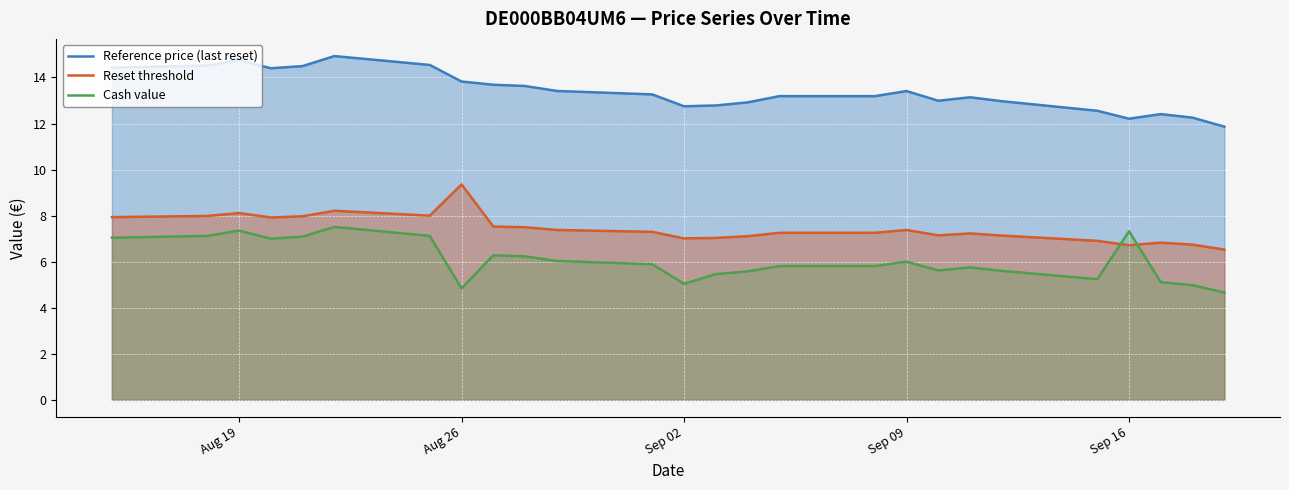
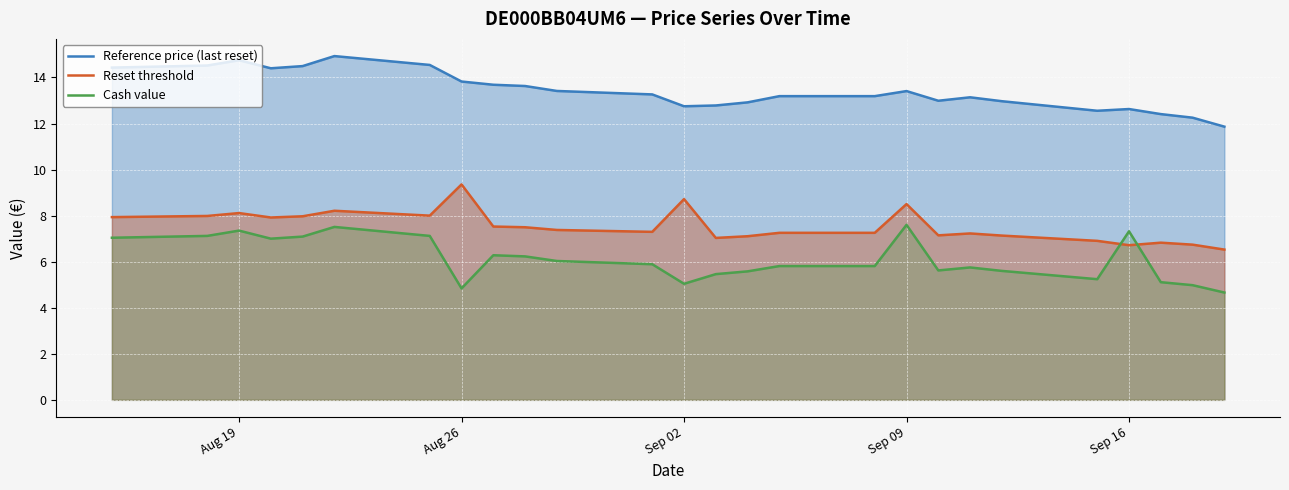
Reset threshold, Sep 02: 7.0 -> 8.7
Reset threshold, Sep 09: 7.4 -> 8.5
Cash value, Sep 09: 6.0 -> 7.6
Reference price (last reset), Sep 16: 12.2 -> 12.6
